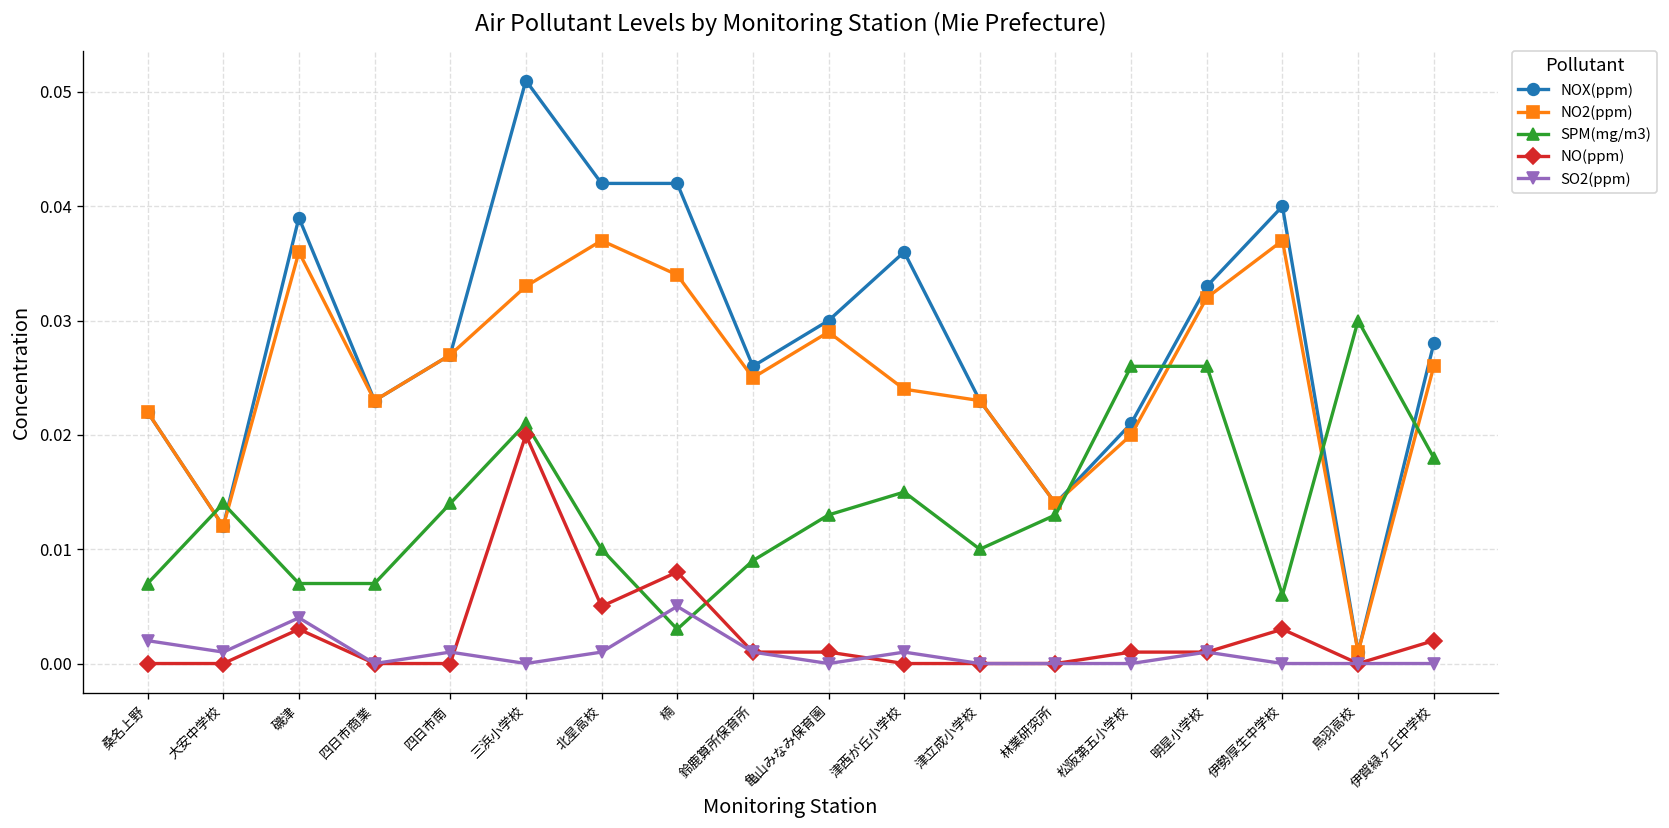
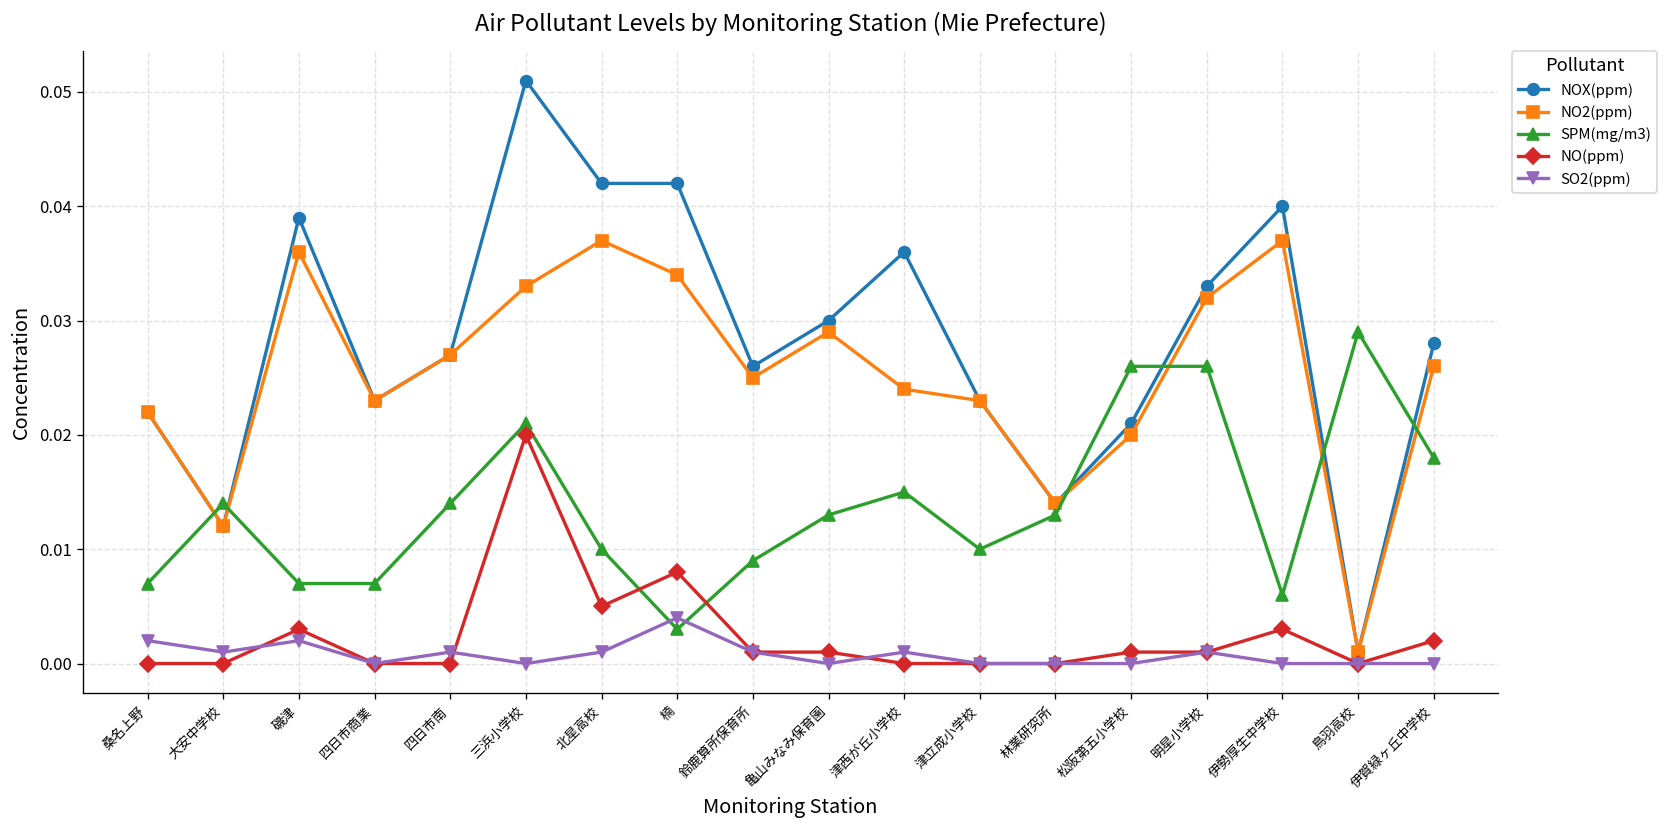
SO2(ppm), 磯津: 0.004 -> 0.002
SO2(ppm), 楠: 0.005 -> 0.004
SPM(mg/m3), 鳥羽高校: 0.030 -> 0.029
